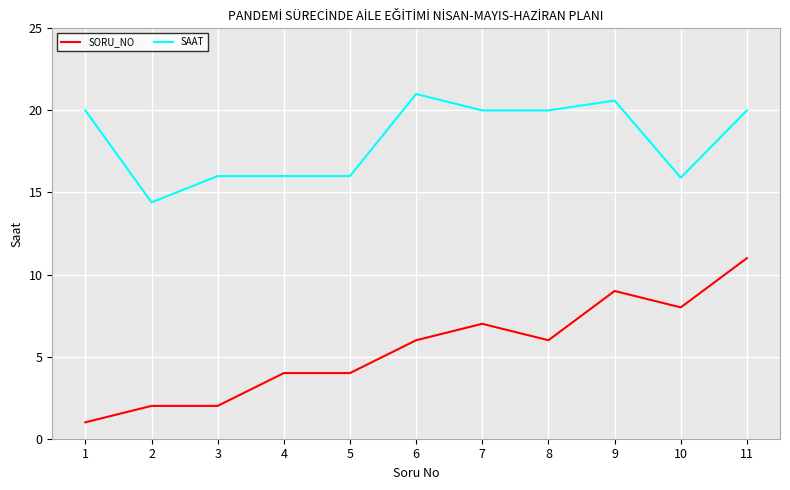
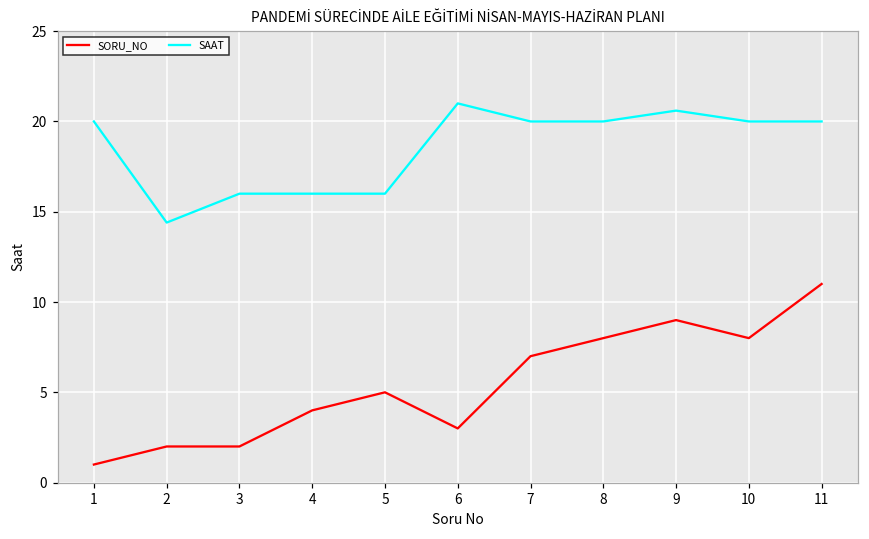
SORU_NO, 5: 4 -> 5
SORU_NO, 6: 6 -> 3
SORU_NO, 8: 6 -> 8
SAAT, 10: 15.9 -> 20.0
